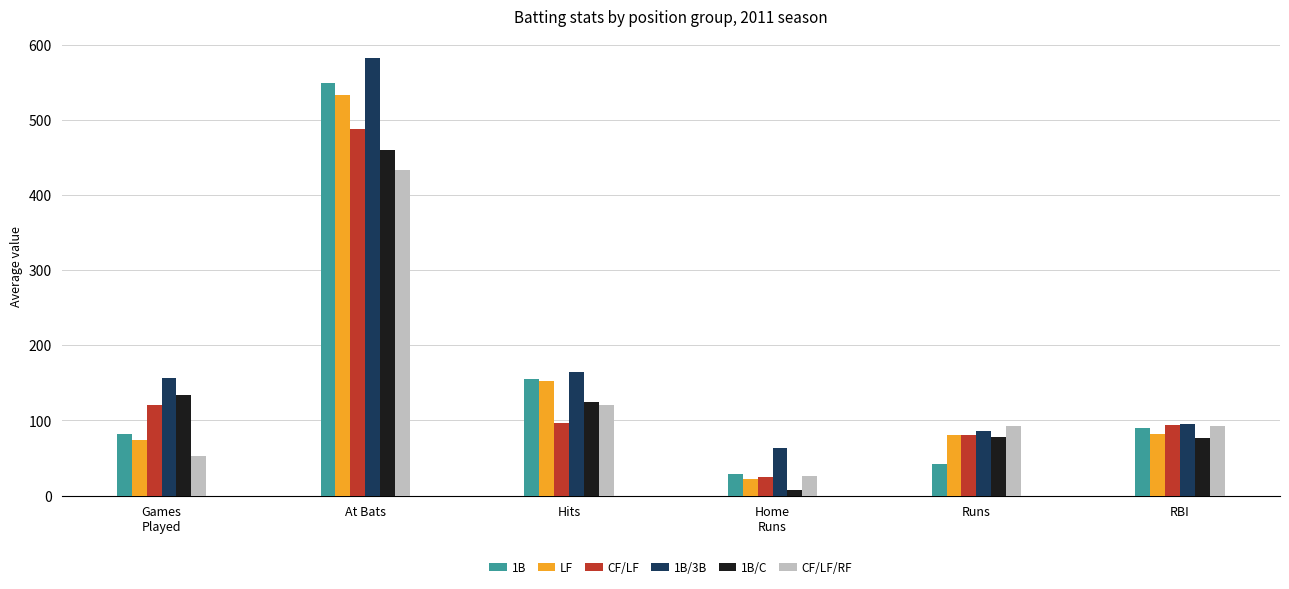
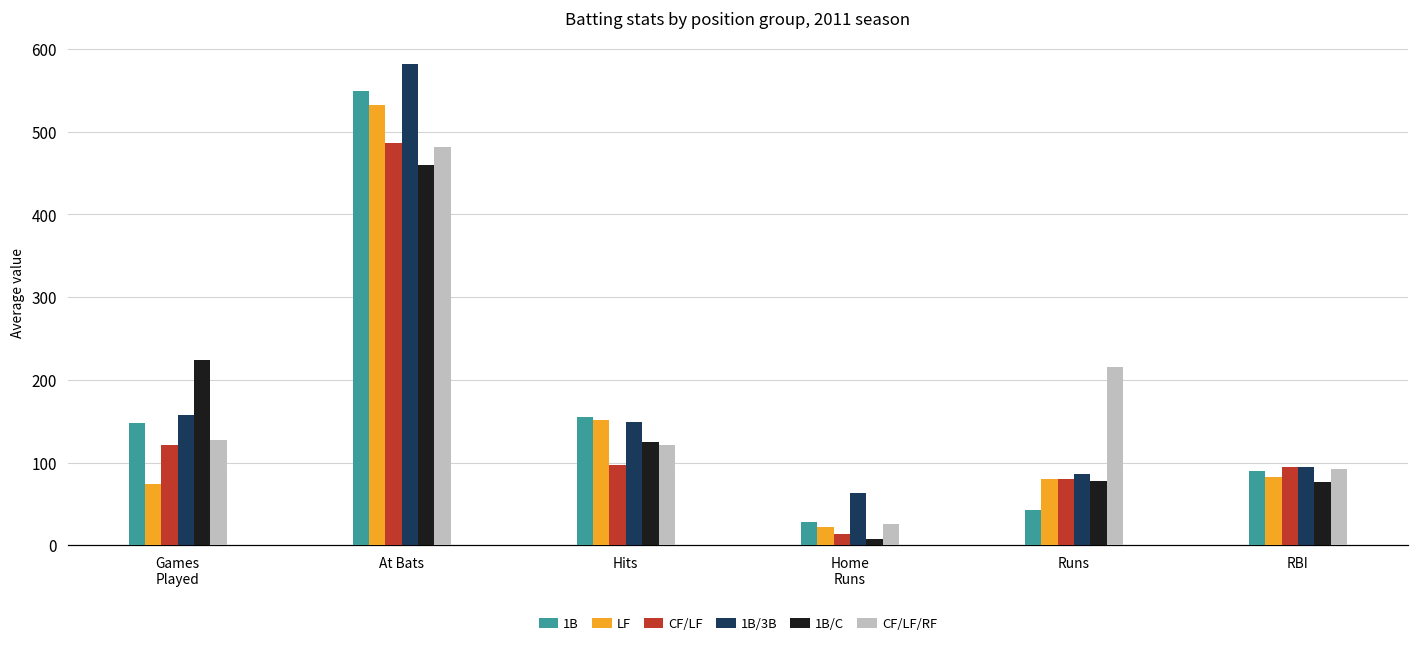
1B, Games Played: 80 -> 150
1B/C, Games Played: 130 -> 220
CF/LF/RF, Games Played: 50 -> 130
CF/LF/RF, At Bats: 430 -> 480
1B/3B, Hits: 170 -> 150
CF/LF, Home Runs: 30 -> 10
CF/LF/RF, Runs: 90 -> 220
